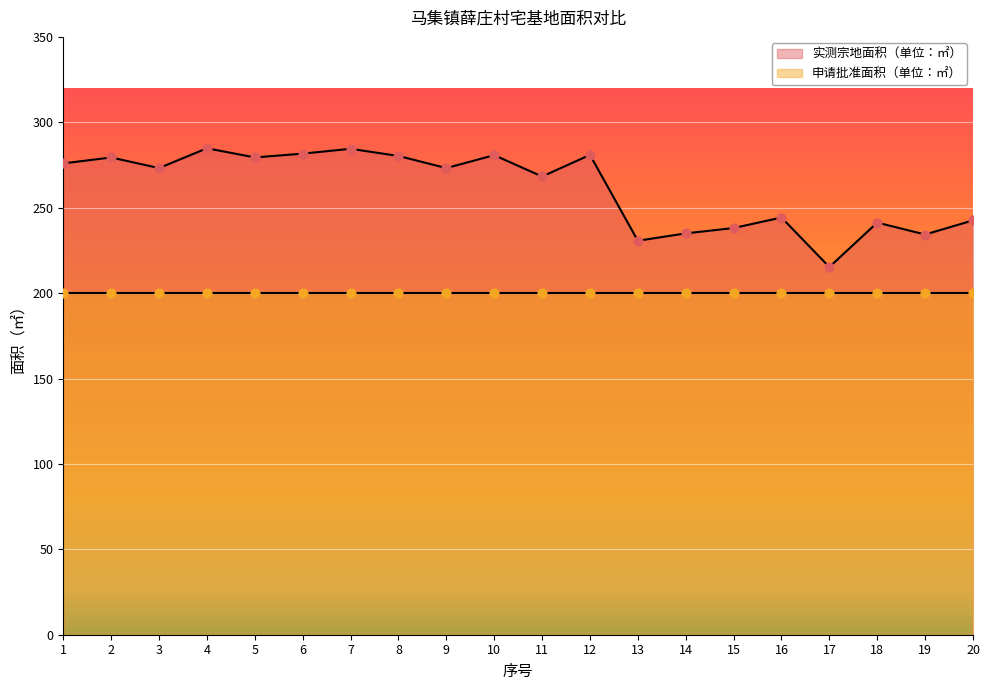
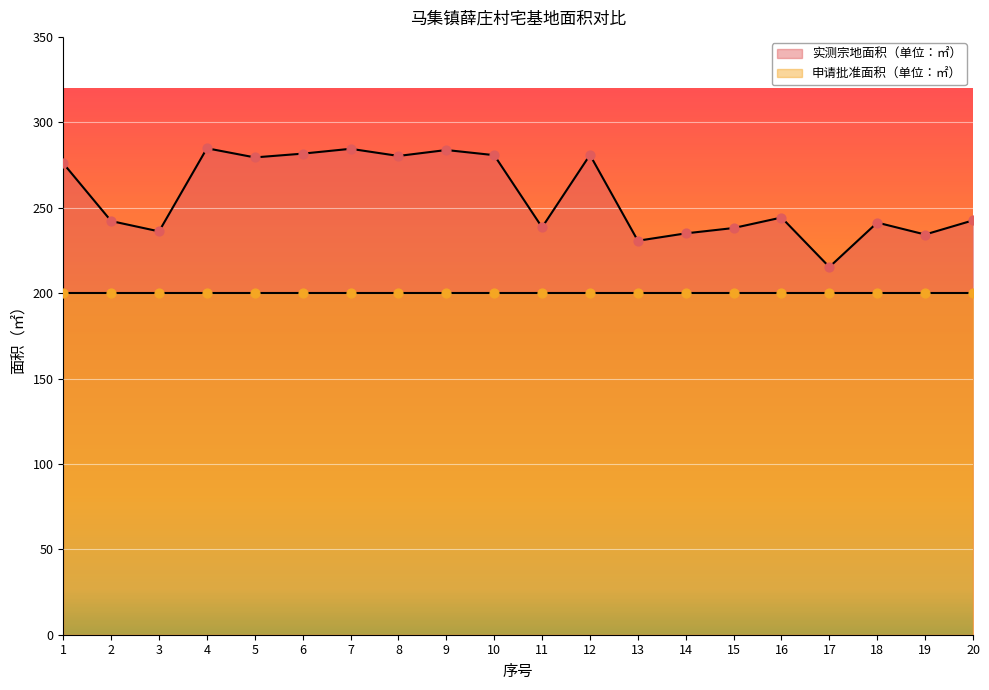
实测宗地面积（单位：㎡）, 2: 279 -> 242
实测宗地面积（单位：㎡）, 3: 273 -> 236
实测宗地面积（单位：㎡）, 9: 273 -> 284
实测宗地面积（单位：㎡）, 11: 268 -> 239
